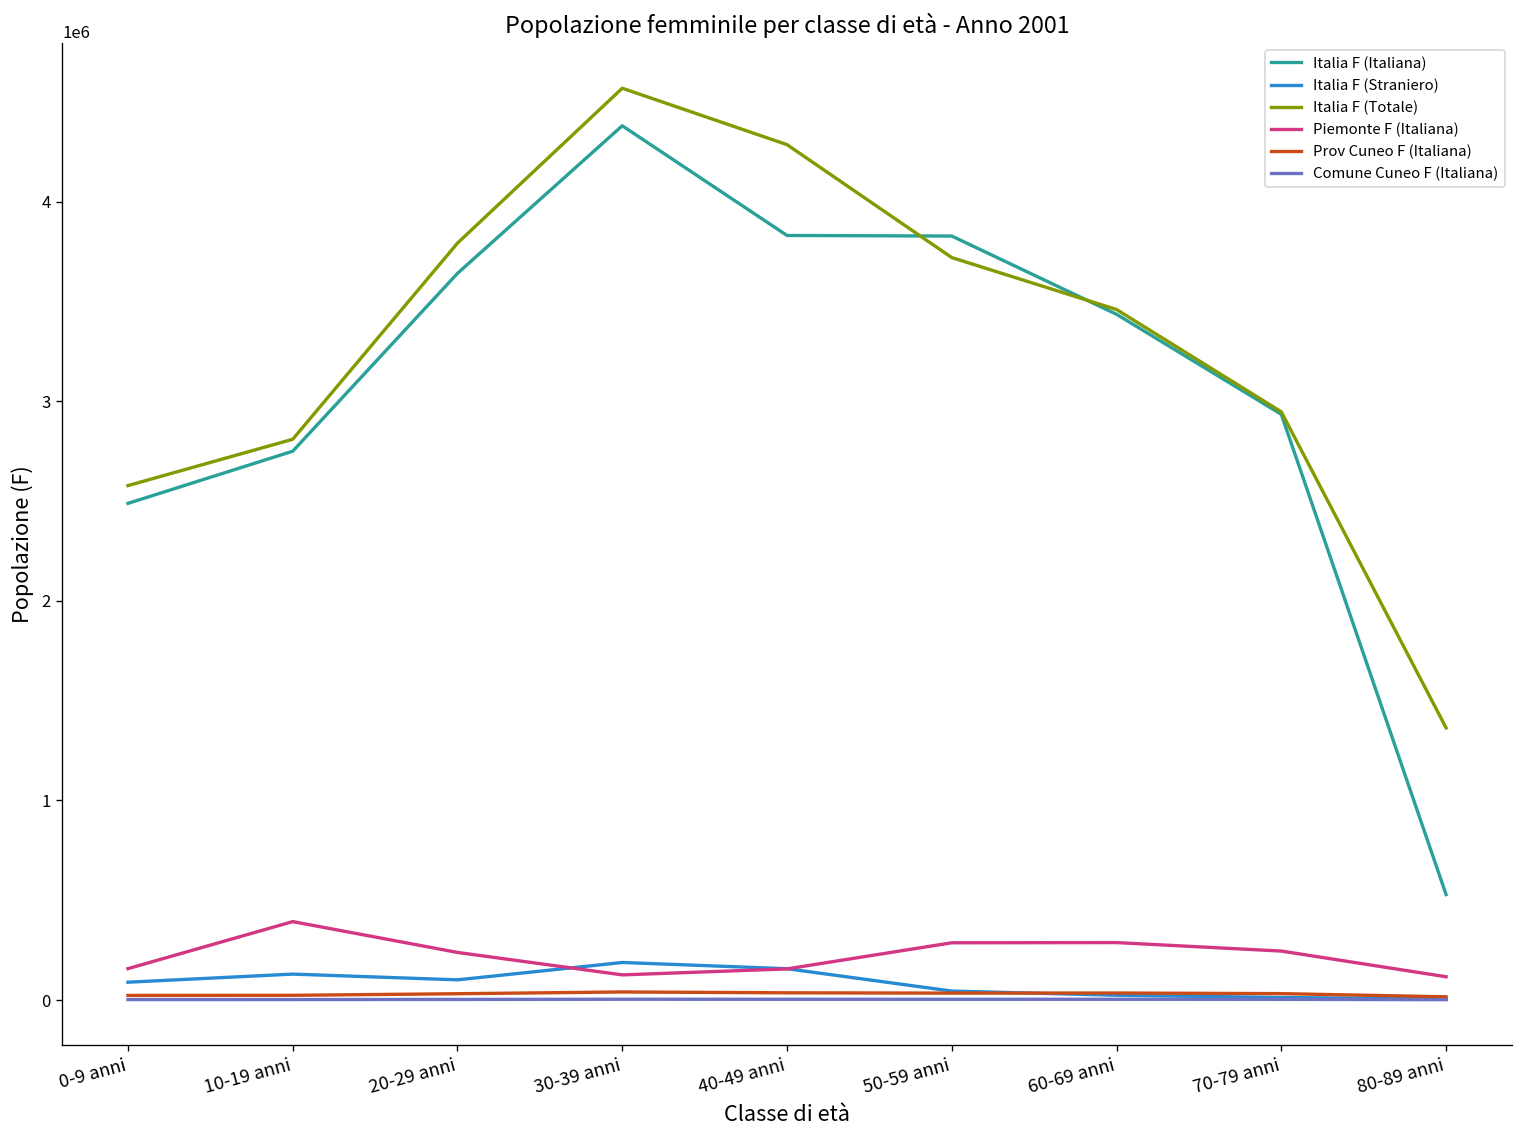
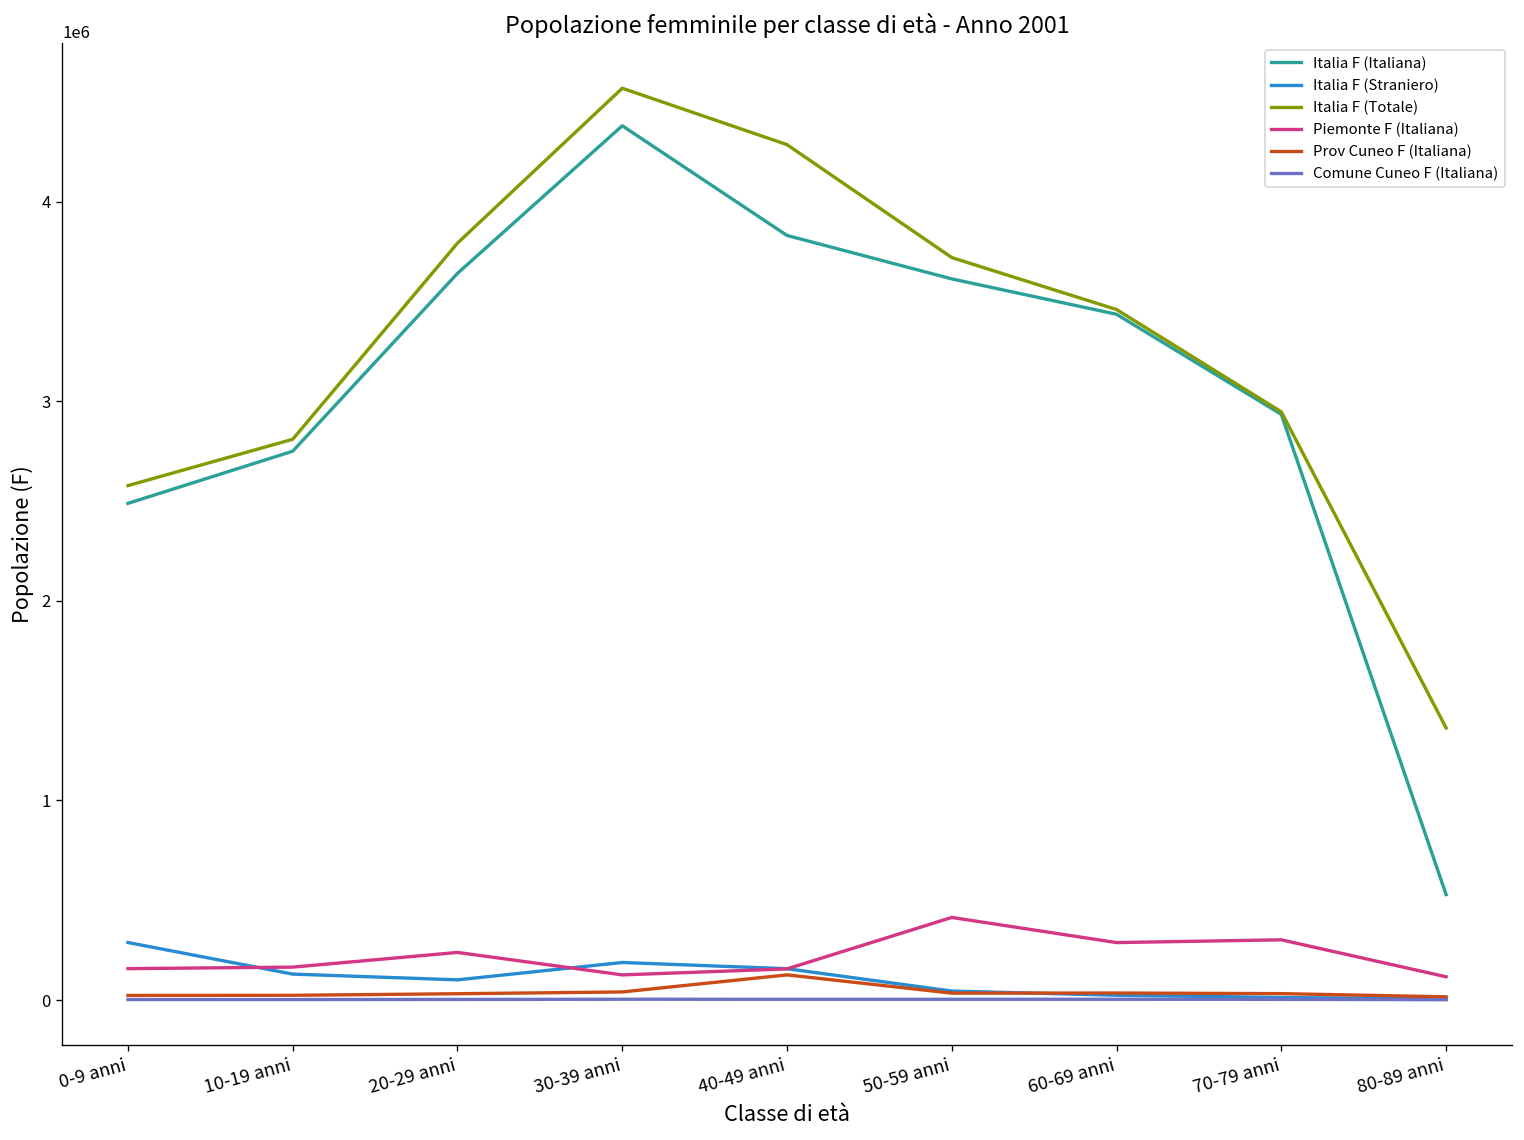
Italia F (Straniero), 0-9 anni: 90000 -> 290000
Piemonte F (Italiana), 10-19 anni: 390000 -> 160000
Prov Cuneo F (Italiana), 40-49 anni: 40000 -> 130000
Italia F (Italiana), 50-59 anni: 3830000 -> 3610000
Piemonte F (Italiana), 50-59 anni: 290000 -> 410000
Piemonte F (Italiana), 70-79 anni: 250000 -> 300000
